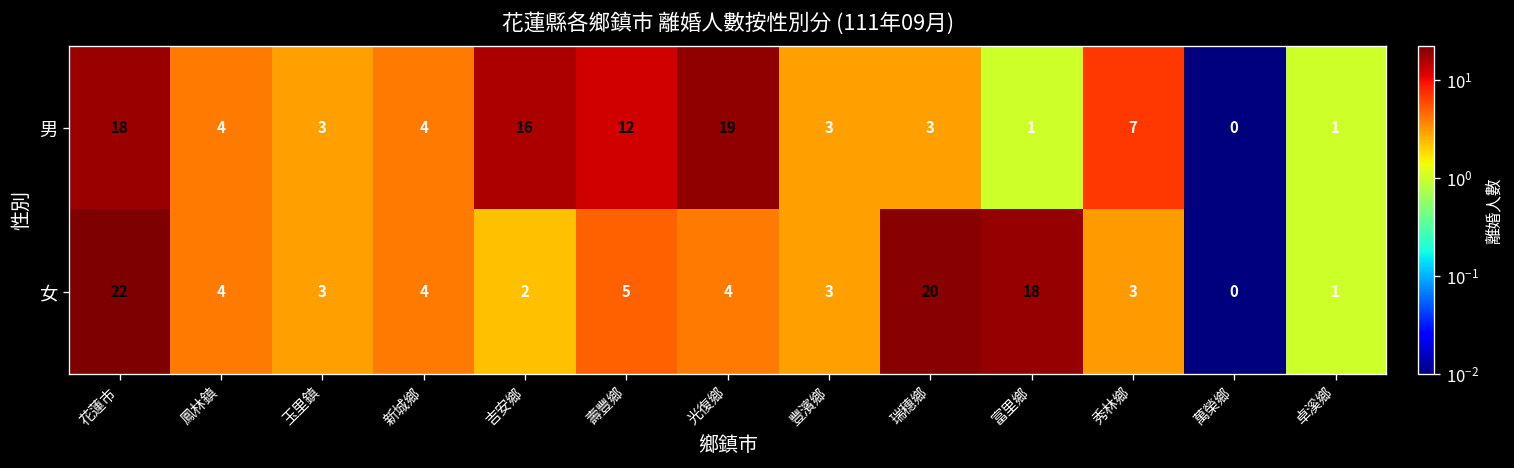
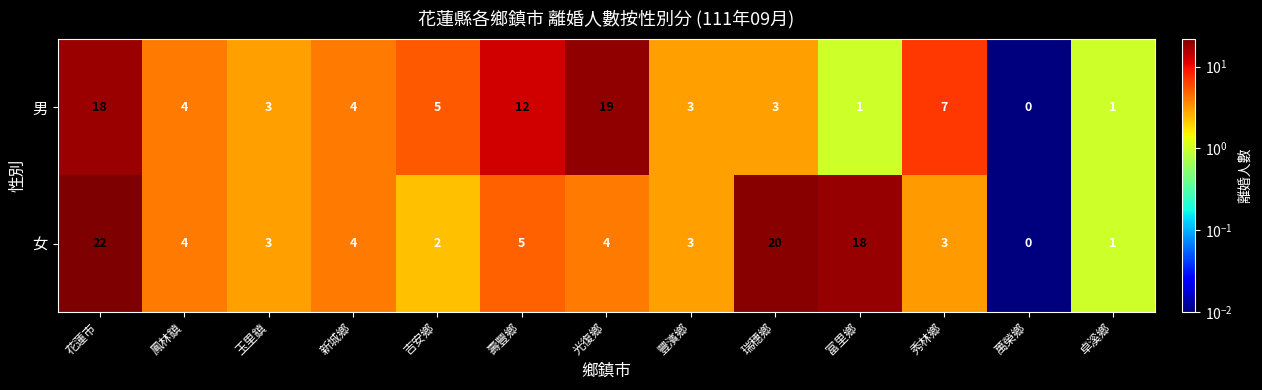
男, 吉安鄉: 16 -> 5
